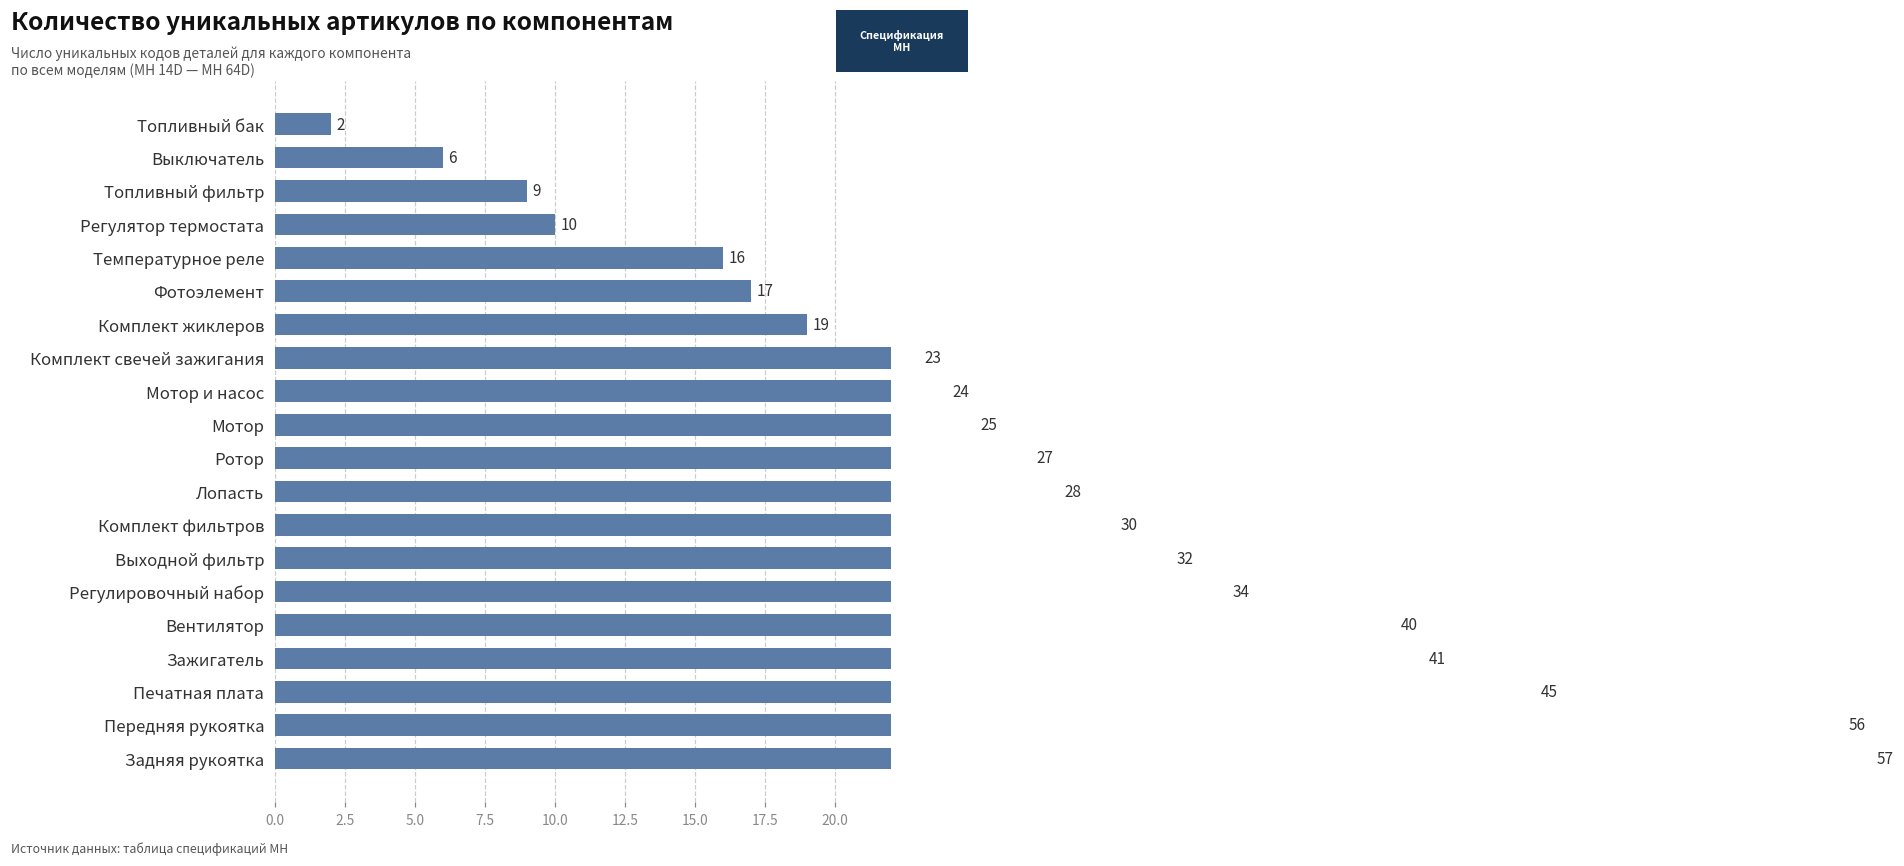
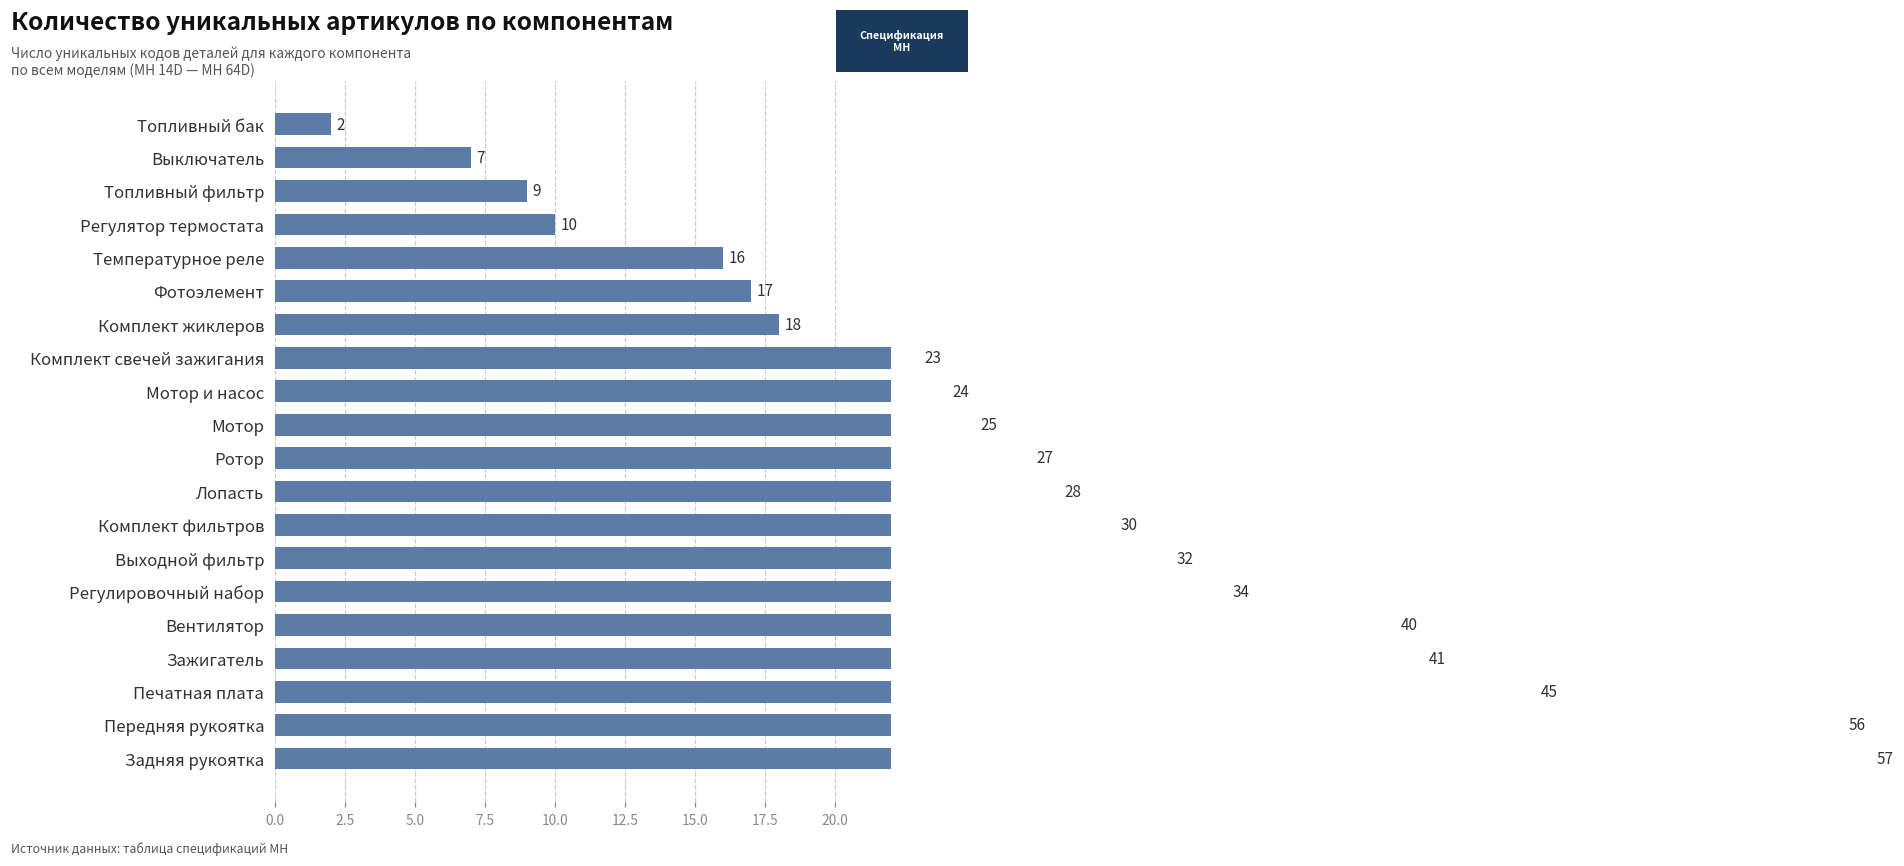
Выключатель: 6 -> 7
Комплект жиклеров: 19 -> 18
